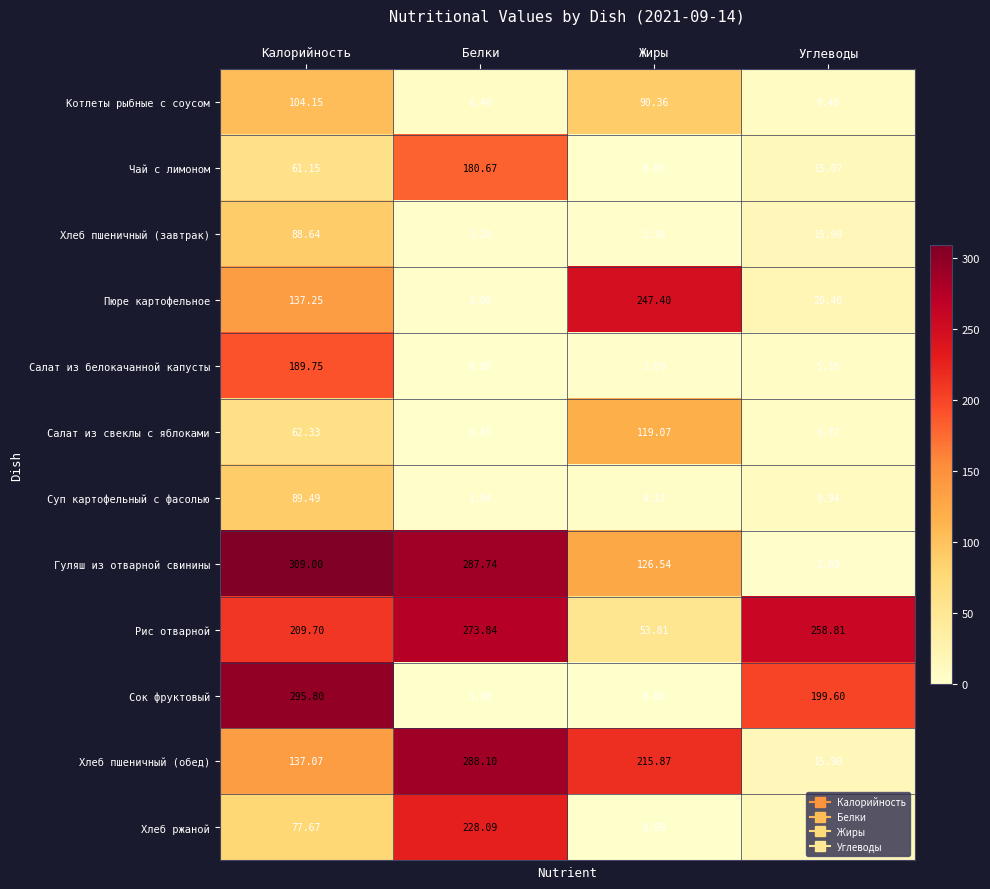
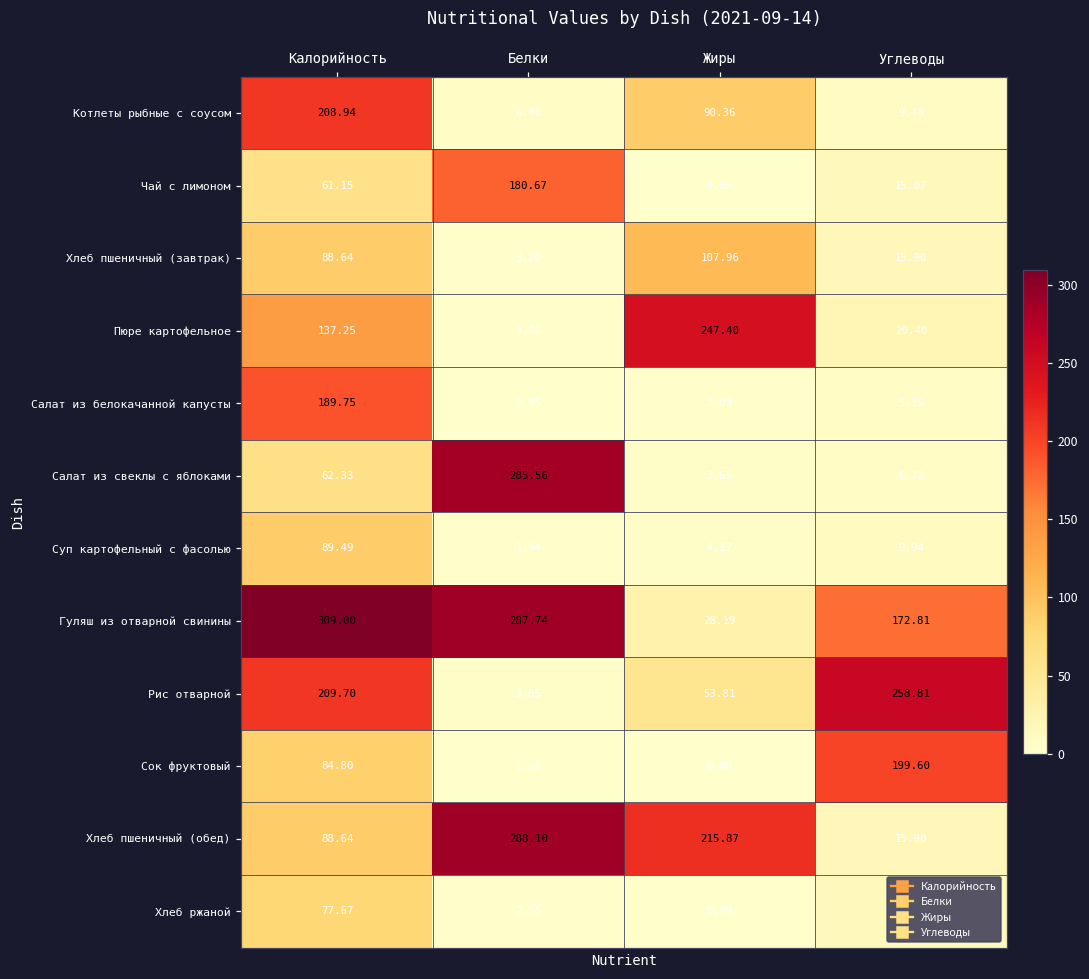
Котлеты рыбные с соусом, Калорийность: 104.15 -> 208.94
Хлеб пшеничный (завтрак), Жиры: 1.36 -> 107.96
Салат из свеклы с яблоками, Белки: 0.65 -> 285.56
Салат из свеклы с яблоками, Жиры: 119.07 -> 3.65
Гуляш из отварной свинины, Жиры: 126.54 -> 28.19
Гуляш из отварной свинины, Углеводы: 2.89 -> 172.81
Рис отварной, Белки: 273.84 -> 3.65
Сок фруктовый, Калорийность: 295.80 -> 84.80
Хлеб пшеничный (обед), Калорийность: 137.07 -> 88.64
Хлеб ржаной, Белки: 228.09 -> 2.55
